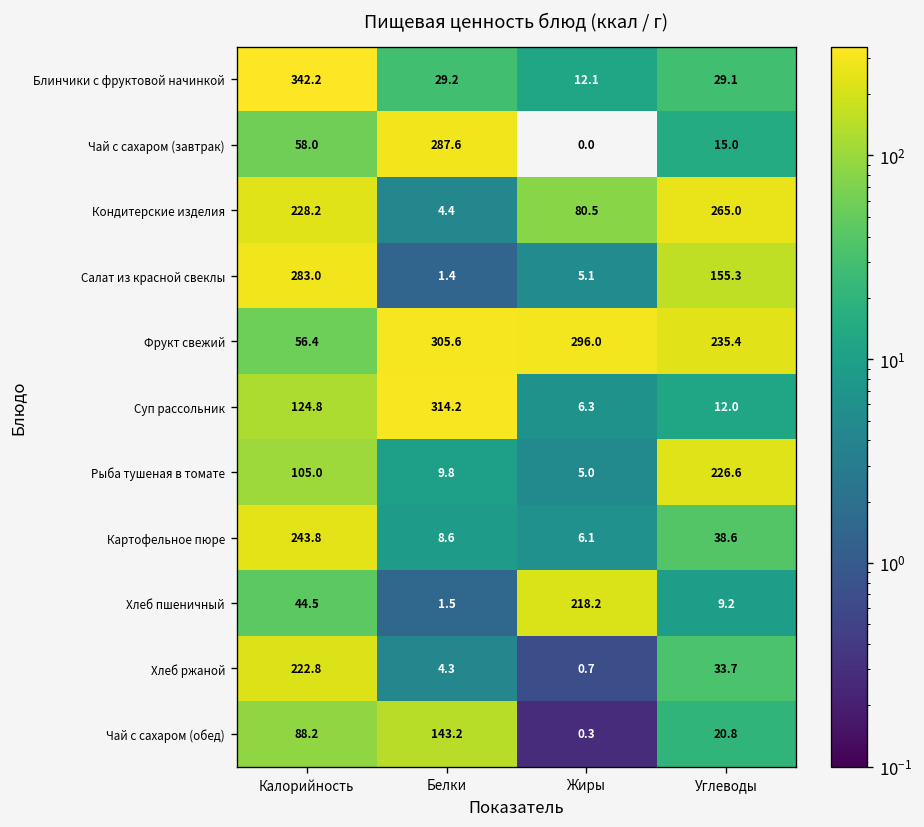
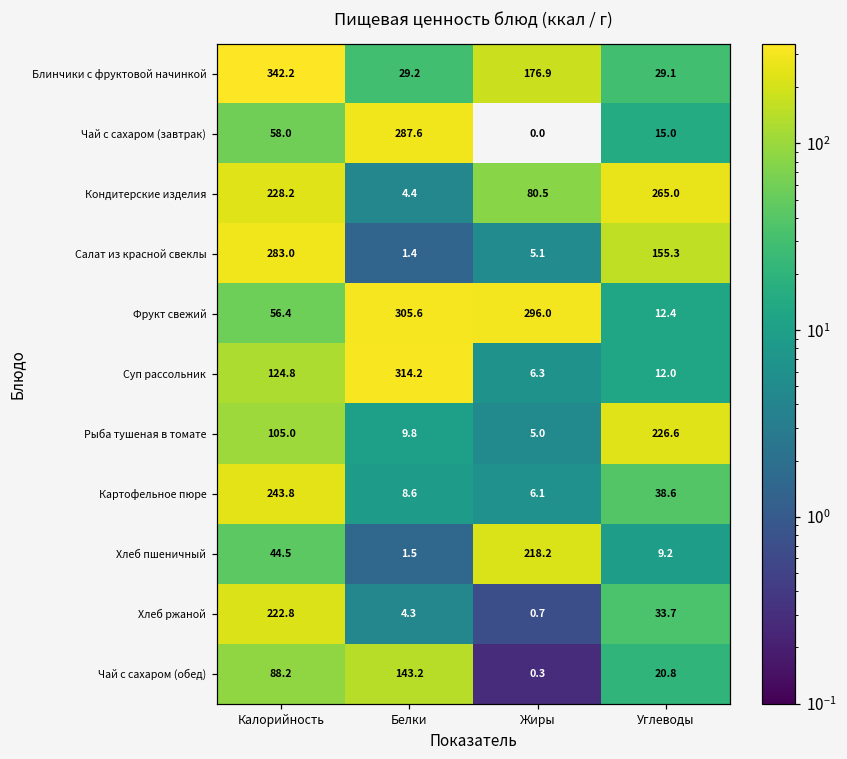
Блинчики с фруктовой начинкой, Жиры: 12.1 -> 176.9
Фрукт свежий, Углеводы: 235.4 -> 12.4
